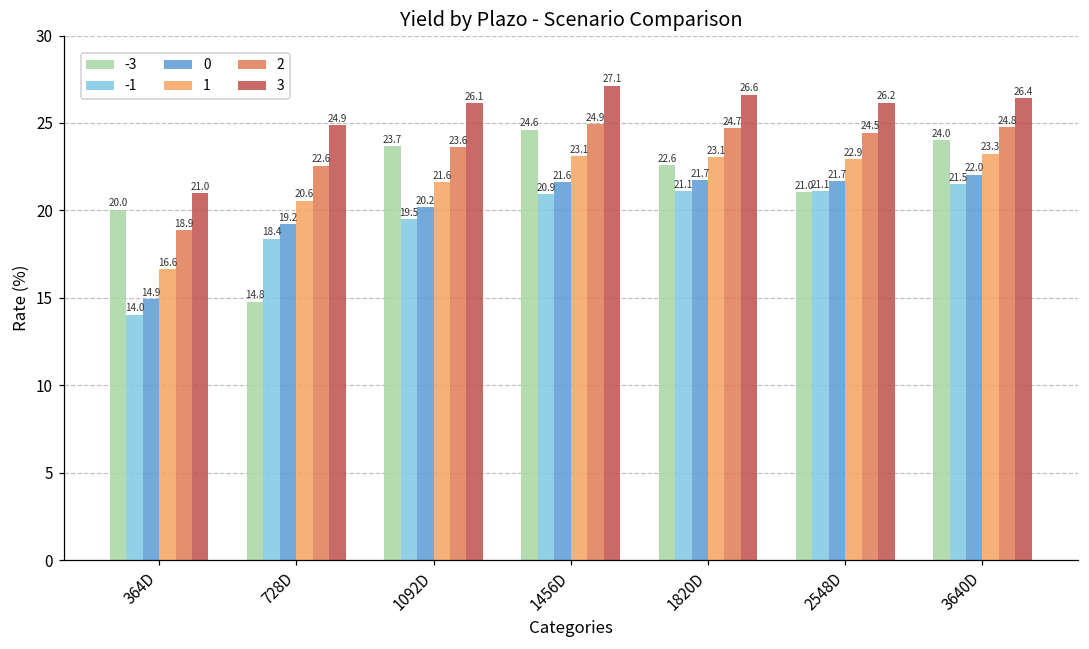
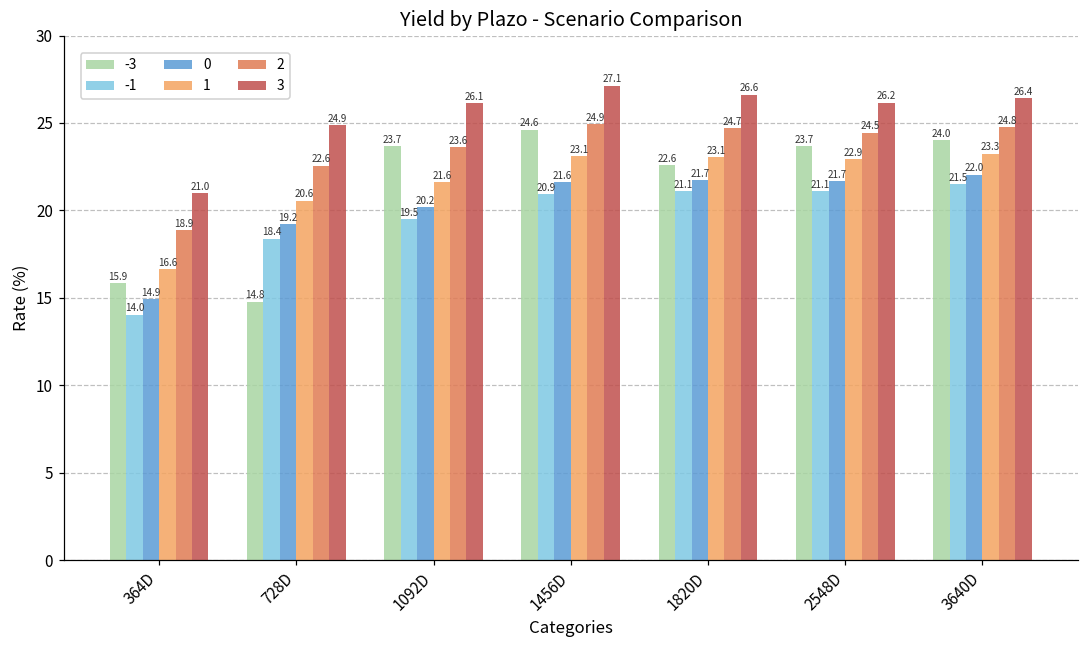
-3, 364D: 20.0 -> 15.9
-3, 2548D: 21.0 -> 23.7
